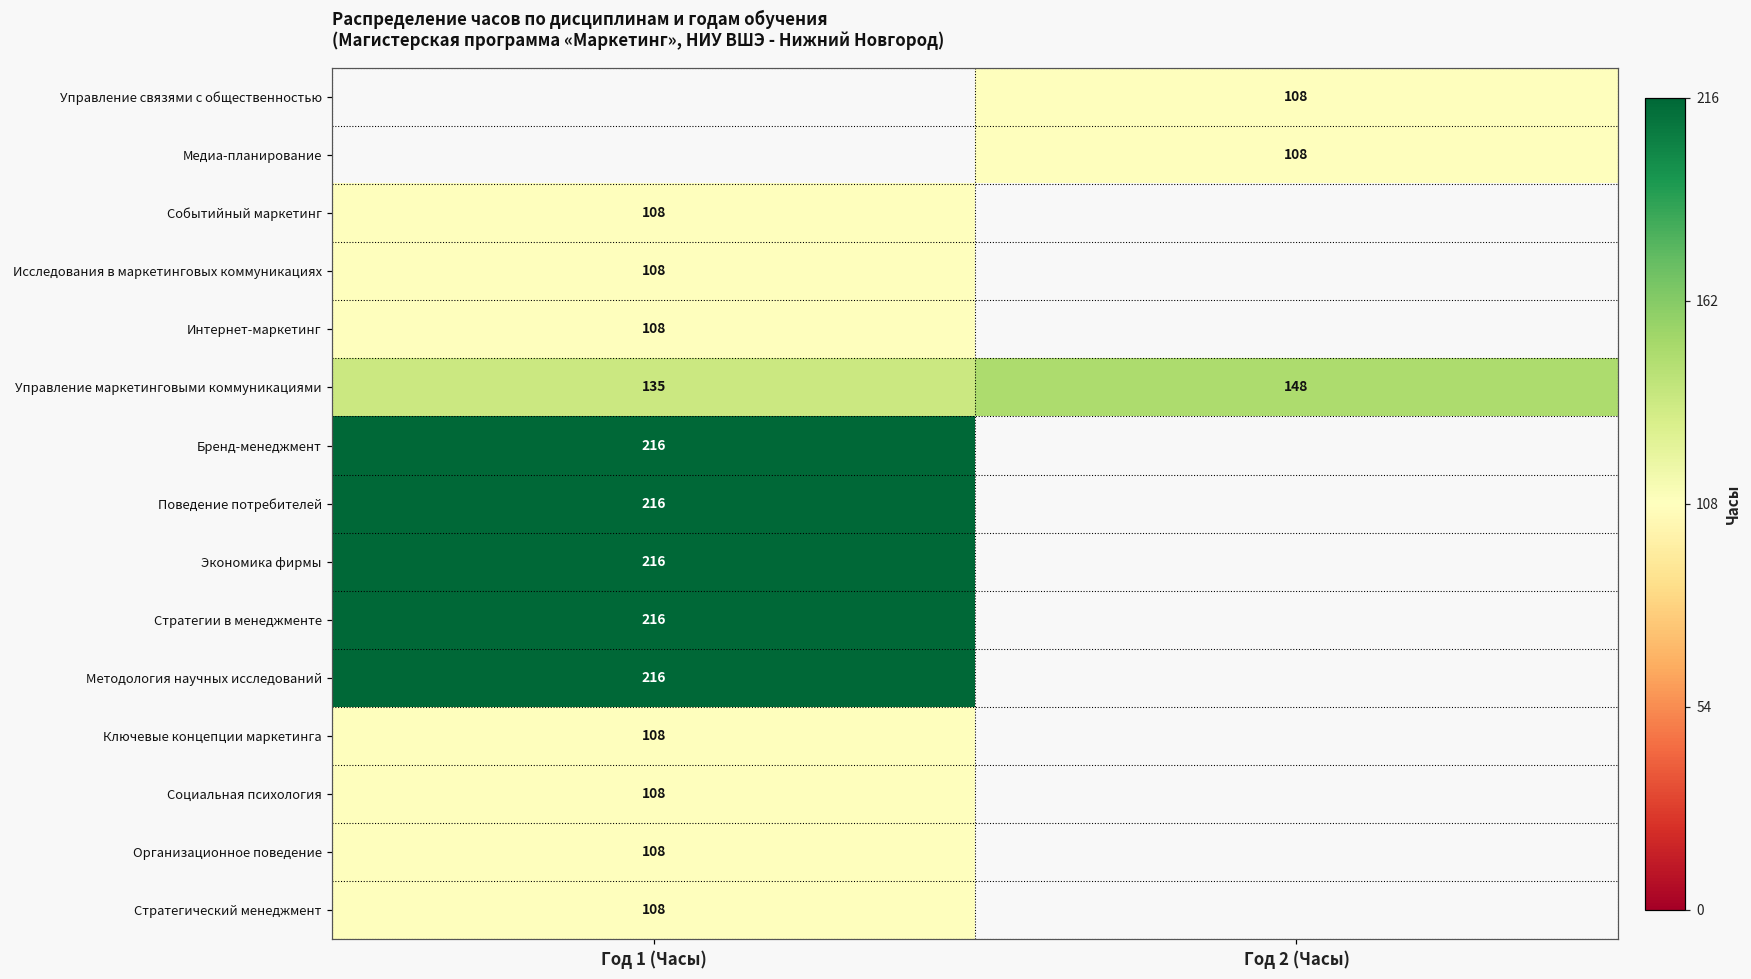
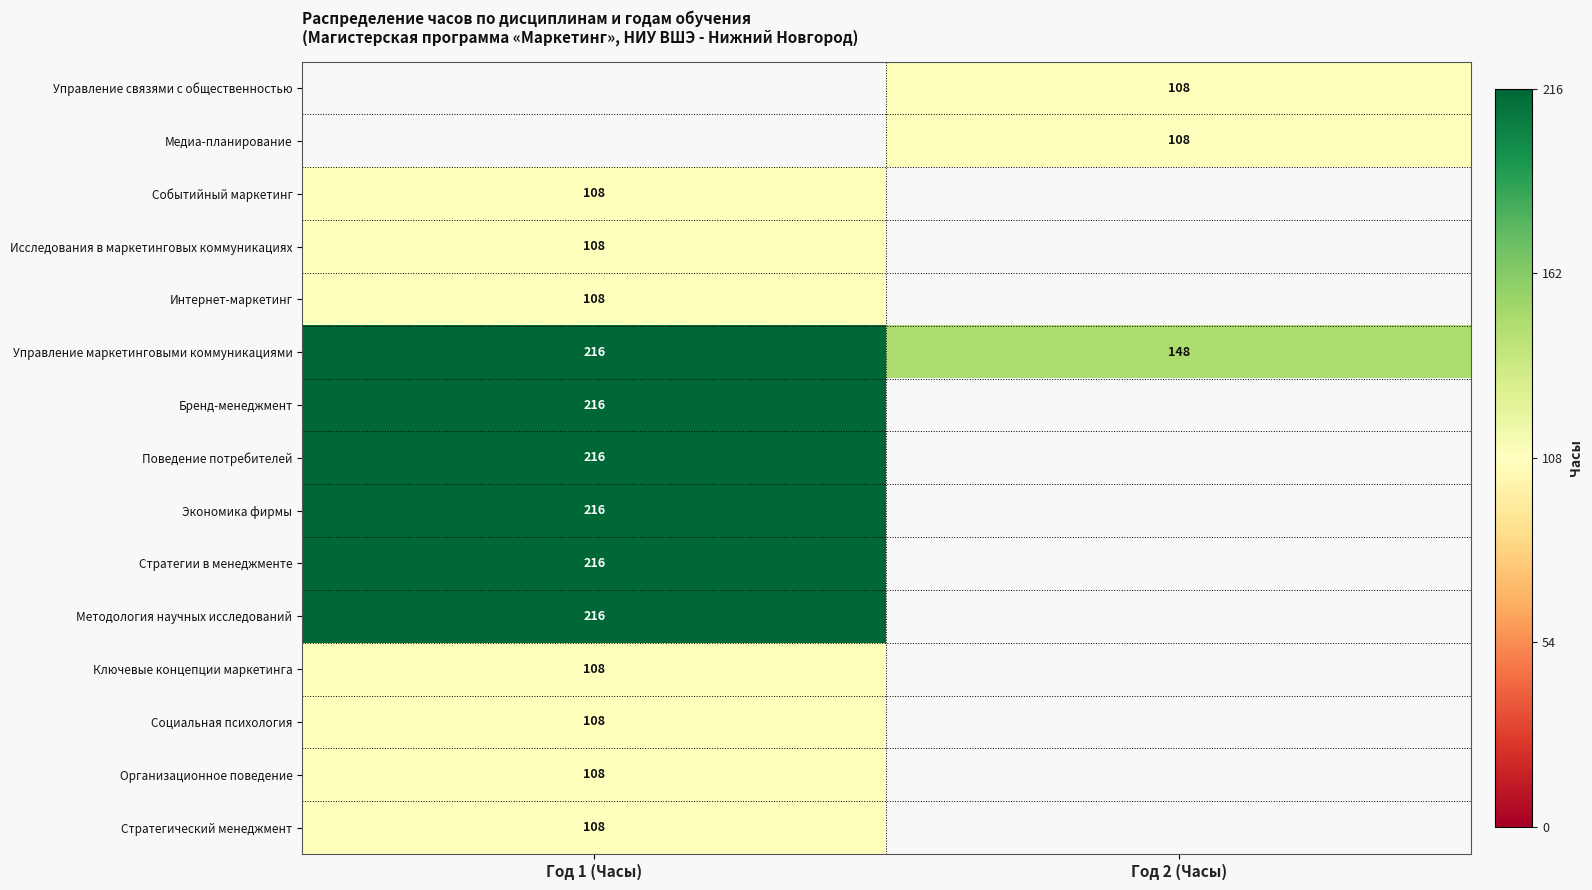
Управление маркетинговыми коммуникациями, Год 1 (Часы): 135 -> 216
